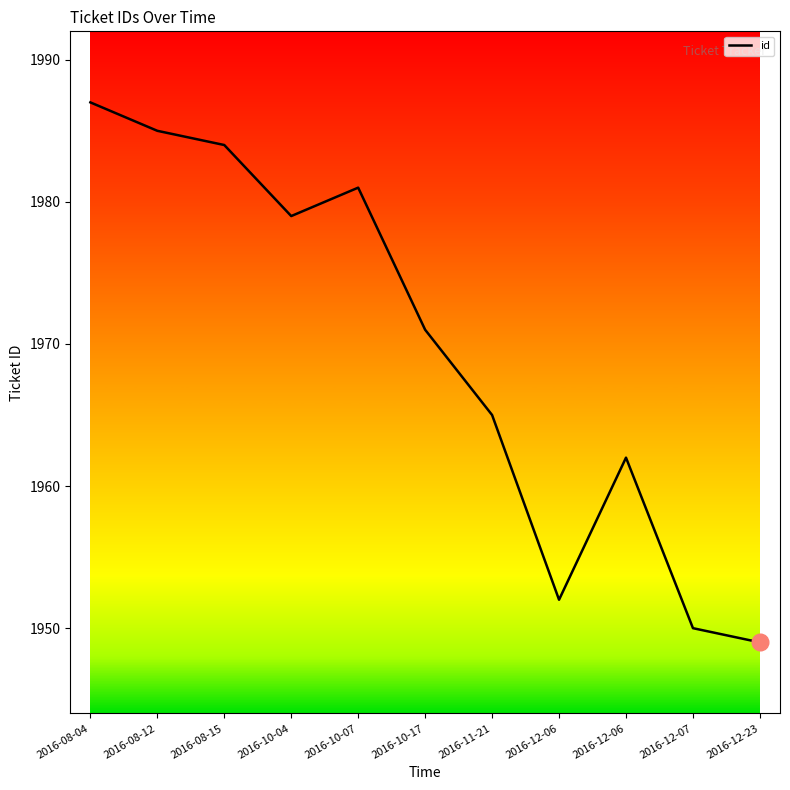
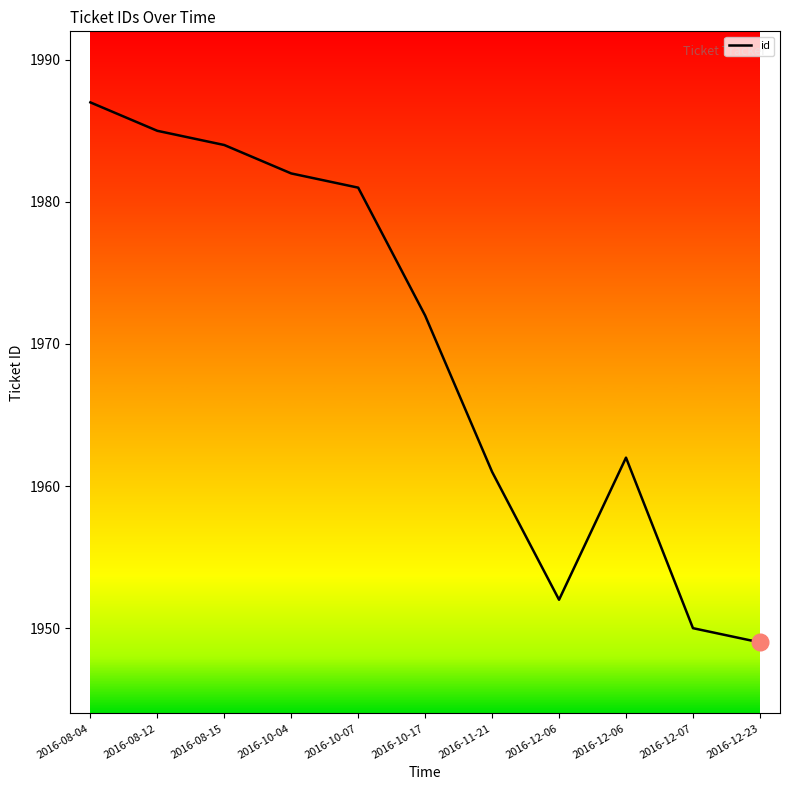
id, 2016-10-04: 1979 -> 1982
id, 2016-10-17: 1971 -> 1972
id, 2016-11-21: 1965 -> 1961
